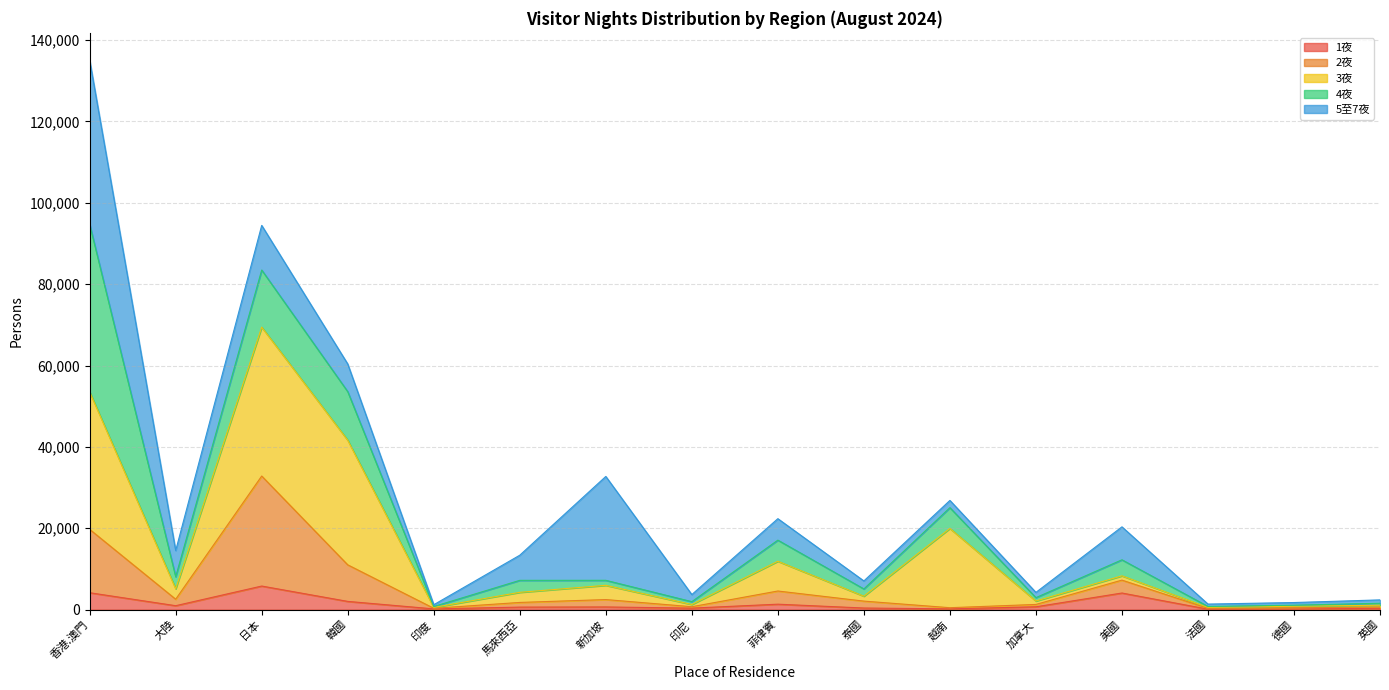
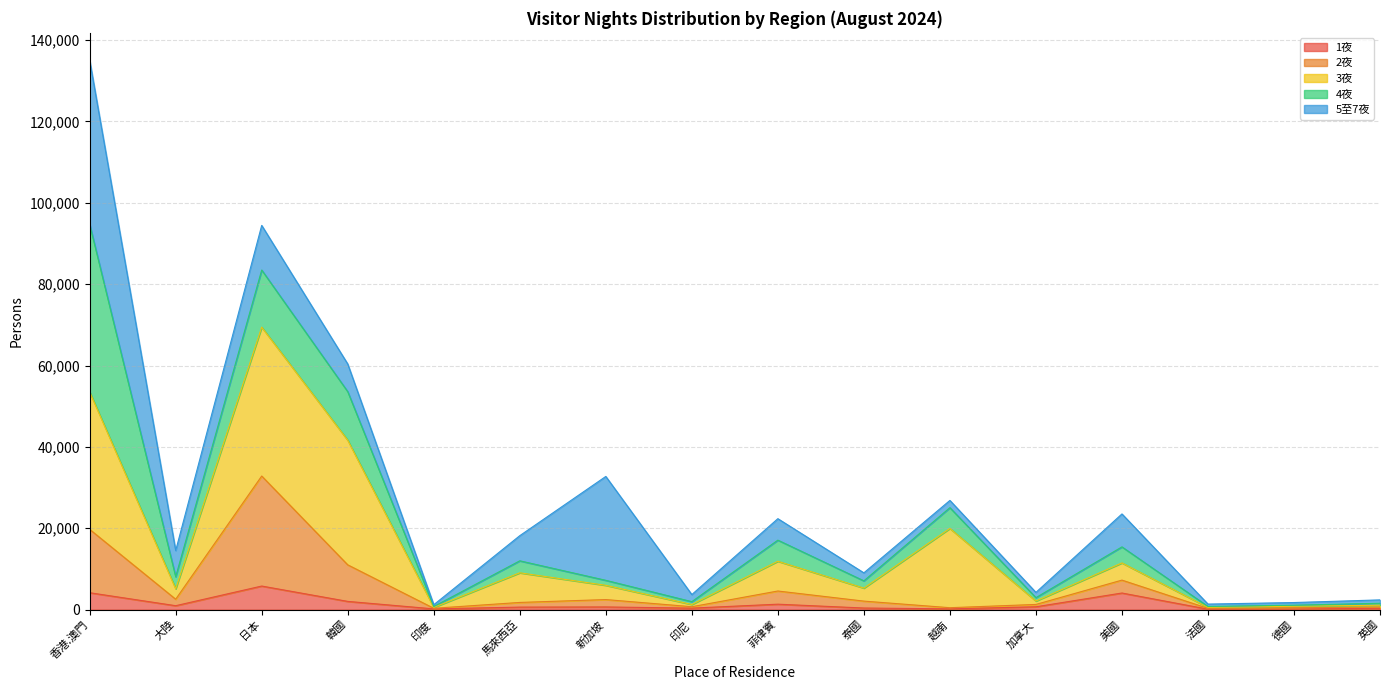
3夜, 馬來西亞: 2,000 -> 7,000
3夜, 泰國: 1,000 -> 3,000
3夜, 美國: 1,000 -> 4,000
